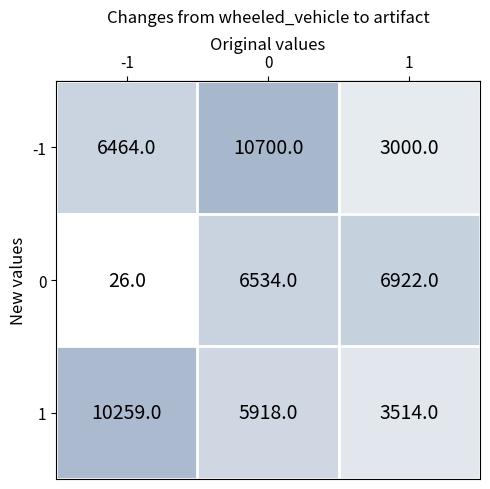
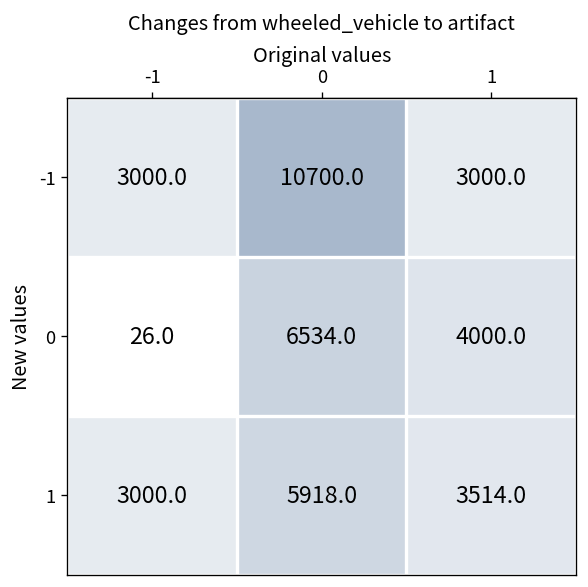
-1, -1: 6464.0 -> 3000.0
0, 1: 6922.0 -> 4000.0
1, -1: 10259.0 -> 3000.0
